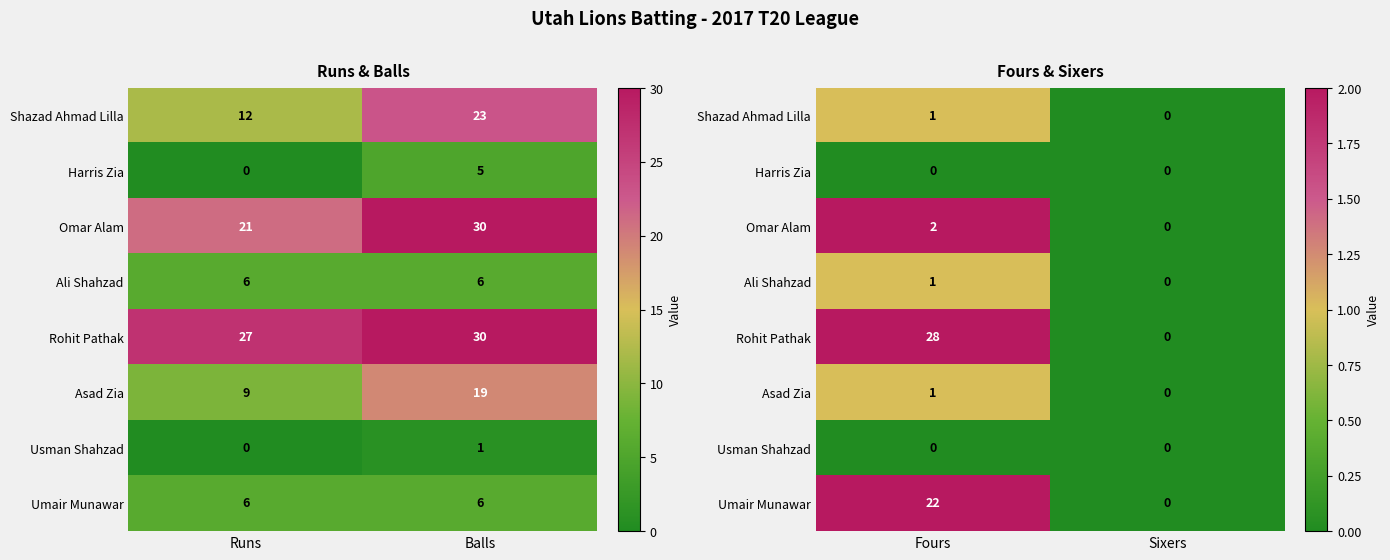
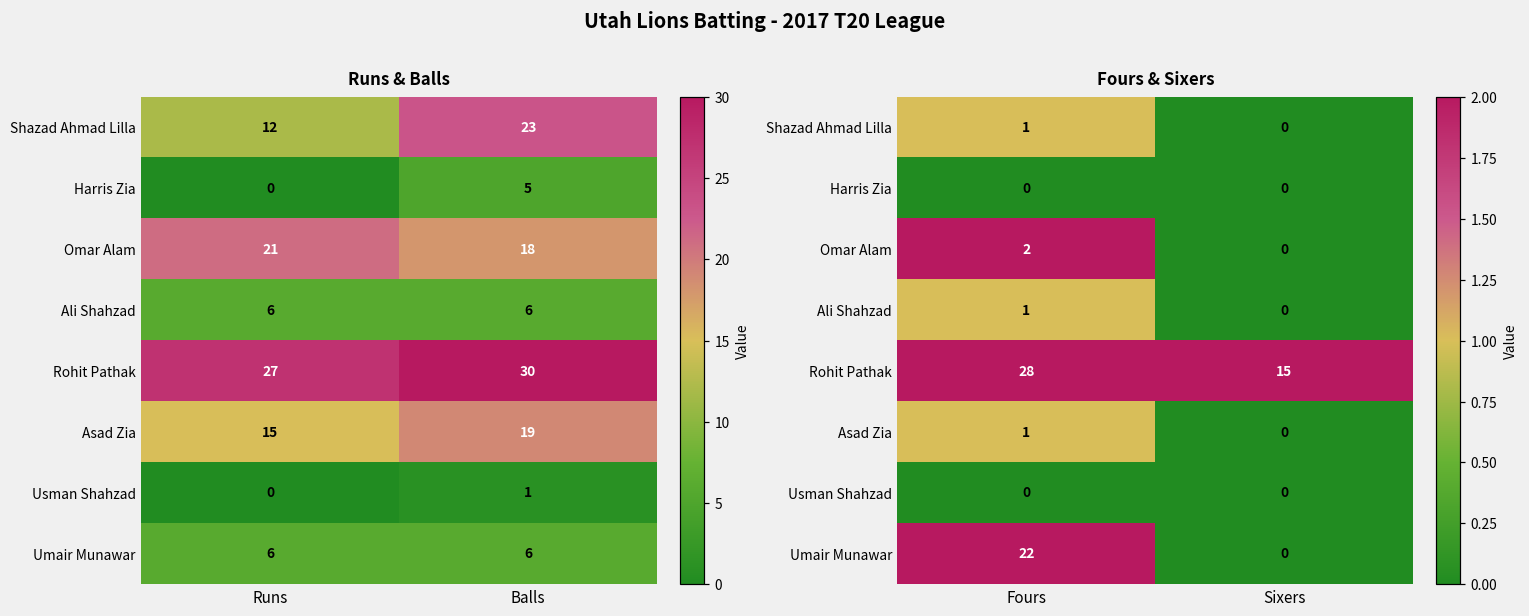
Runs & Balls, Omar Alam, Balls: 30 -> 18
Runs & Balls, Asad Zia, Runs: 9 -> 15
Fours & Sixers, Rohit Pathak, Sixers: 0 -> 15
